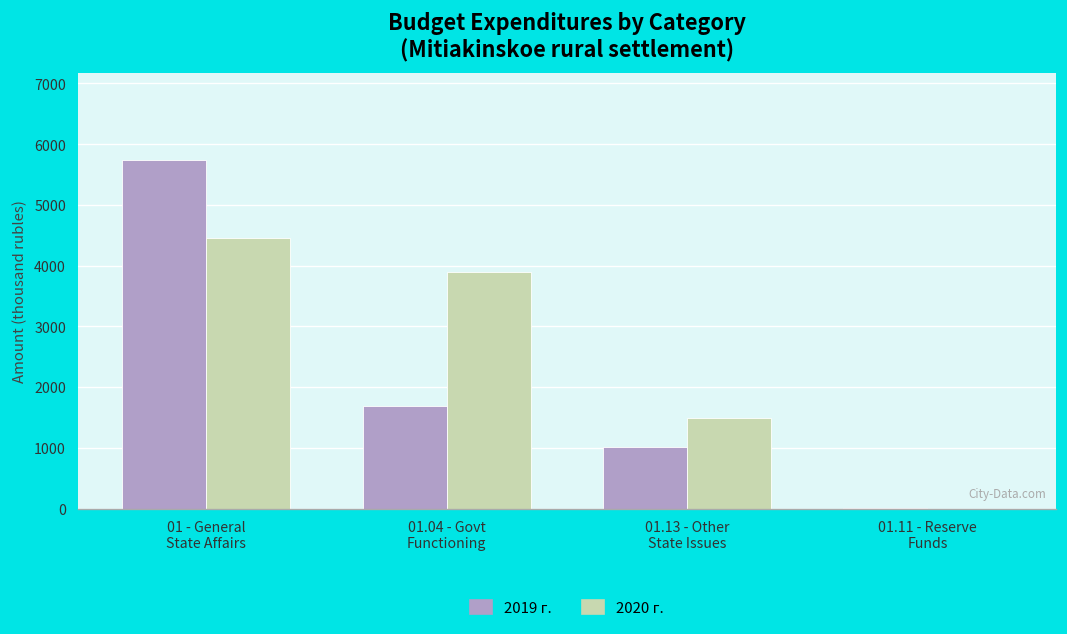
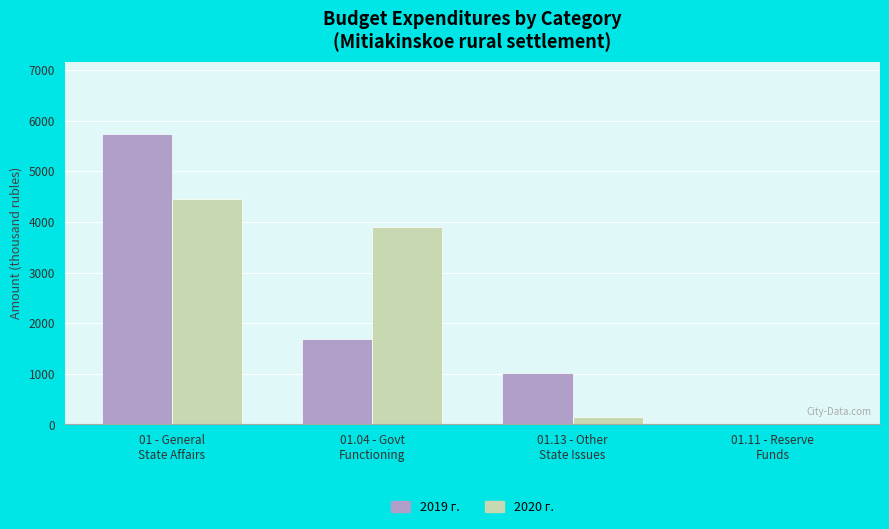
2020 г., 01.13 - Other State Issues: 1500 -> 200
